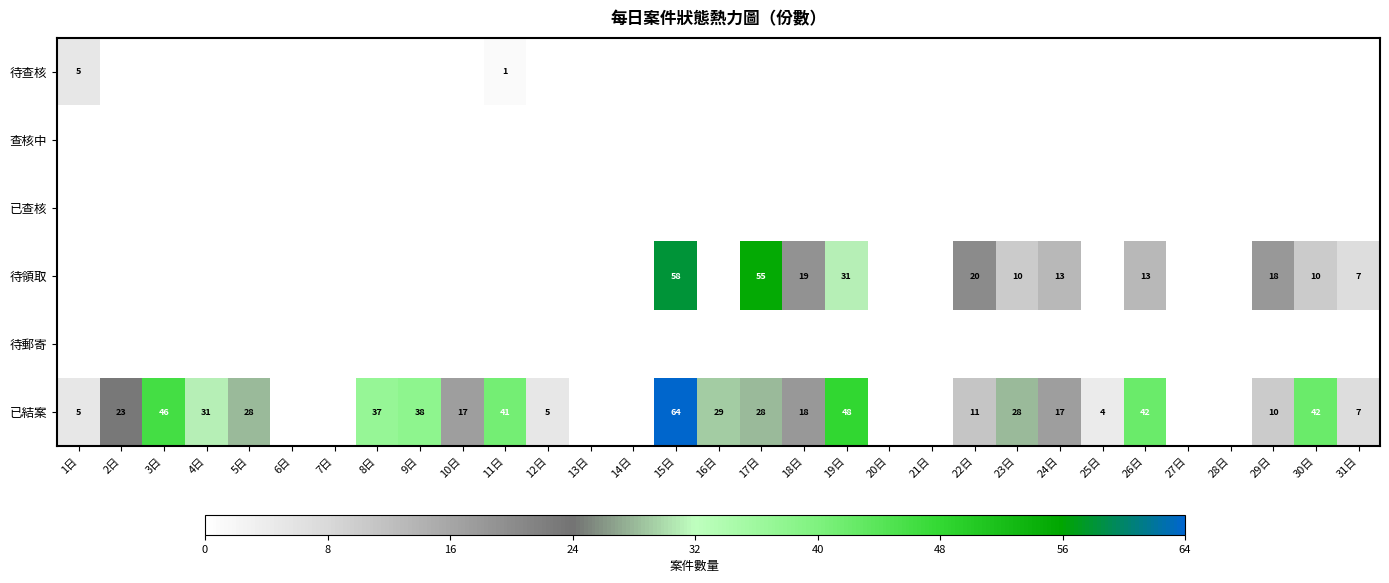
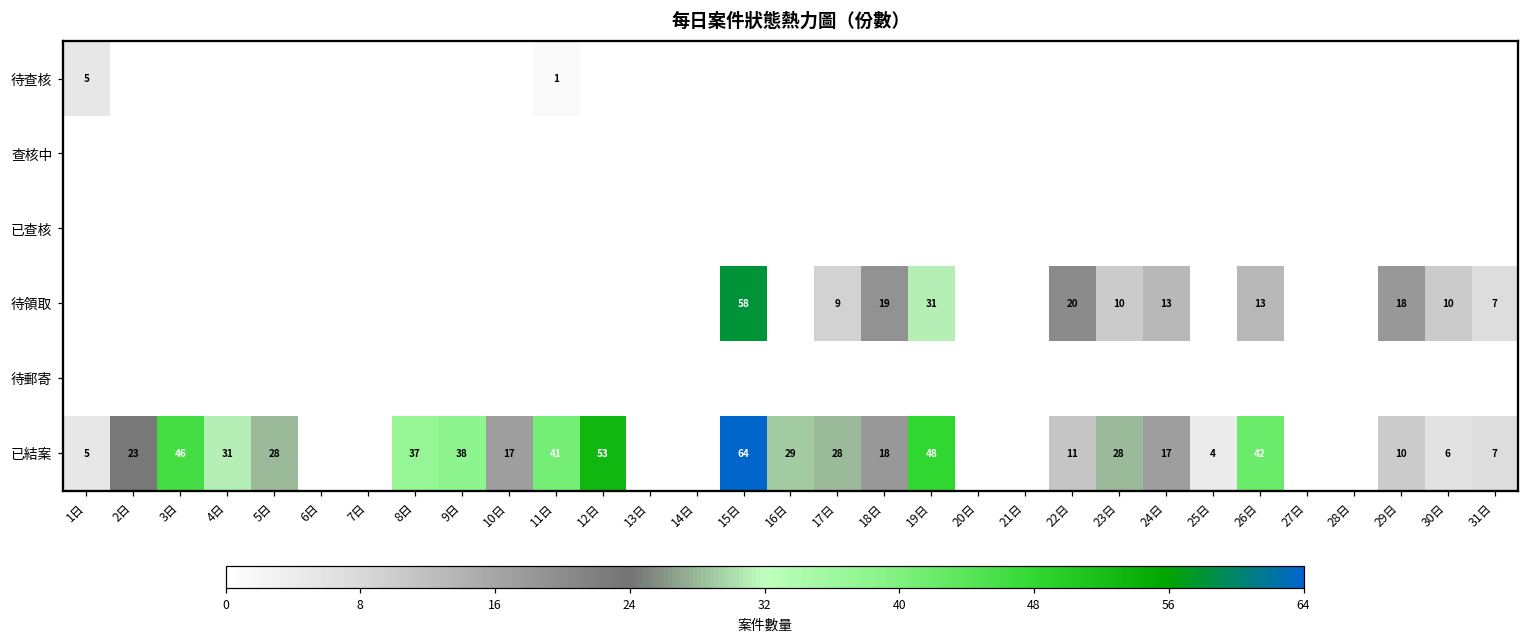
待領取, 17日: 55 -> 9
已結案, 12日: 5 -> 53
已結案, 30日: 42 -> 6
